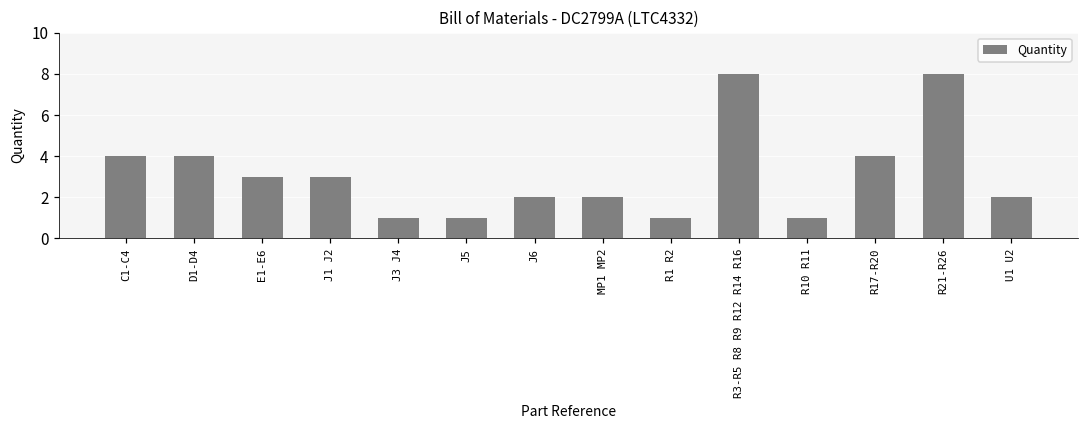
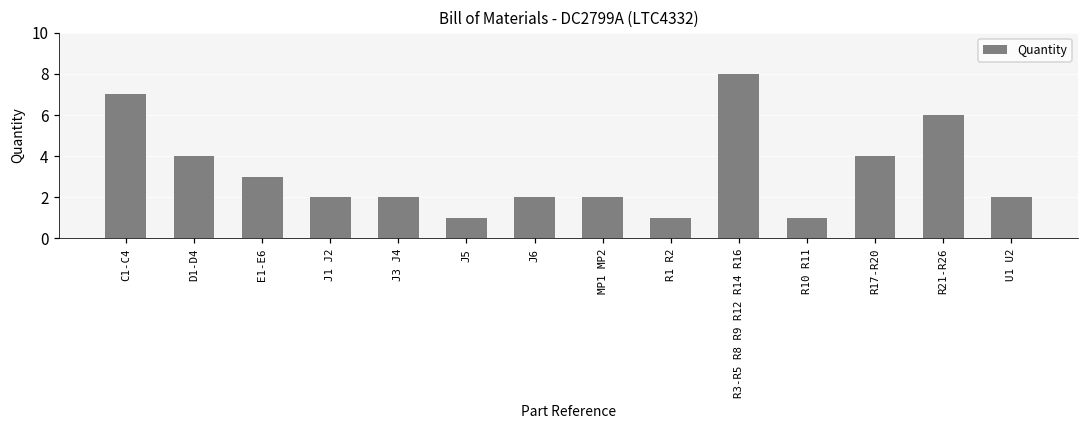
C1-C4: 4 -> 7
J1 J2: 3 -> 2
J3 J4: 1 -> 2
R21-R26: 8 -> 6
